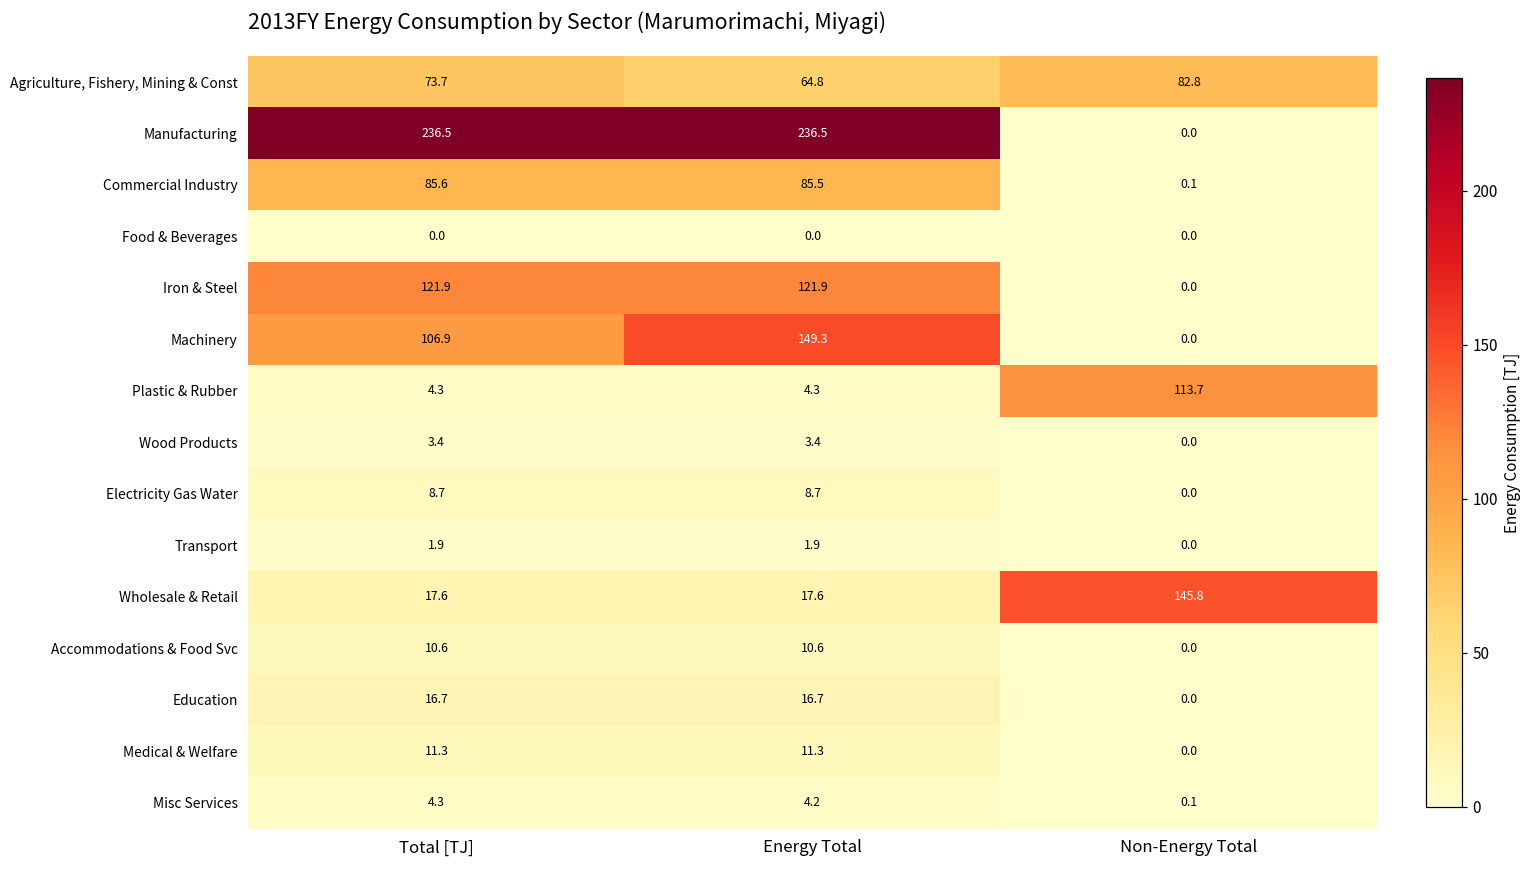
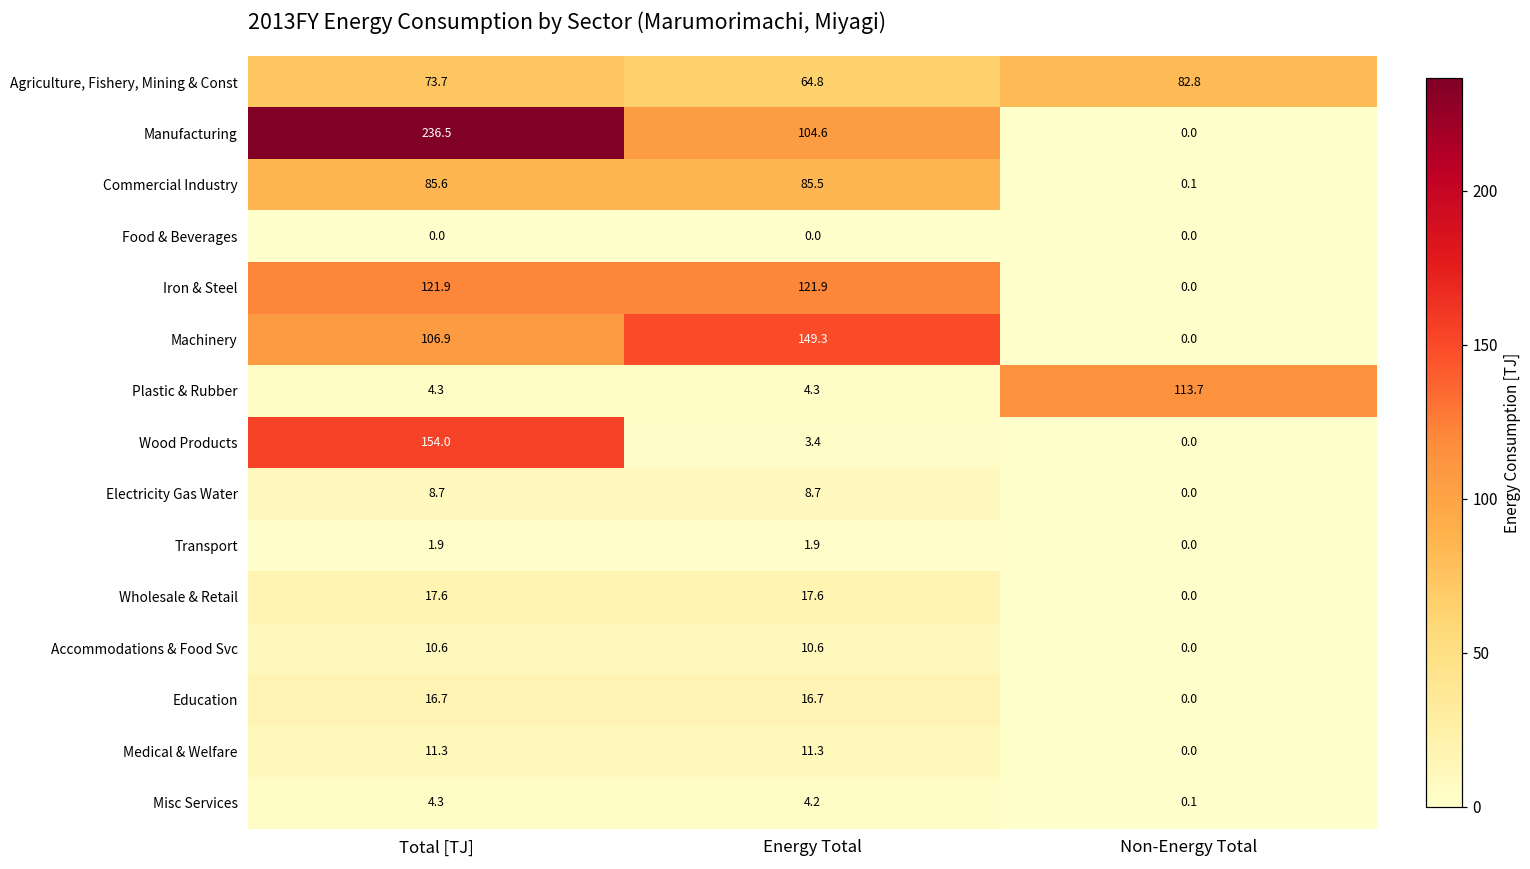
Manufacturing, Energy Total: 236.5 -> 104.6
Wood Products, Total [TJ]: 3.4 -> 154.0
Wholesale & Retail, Non-Energy Total: 145.8 -> 0.0
